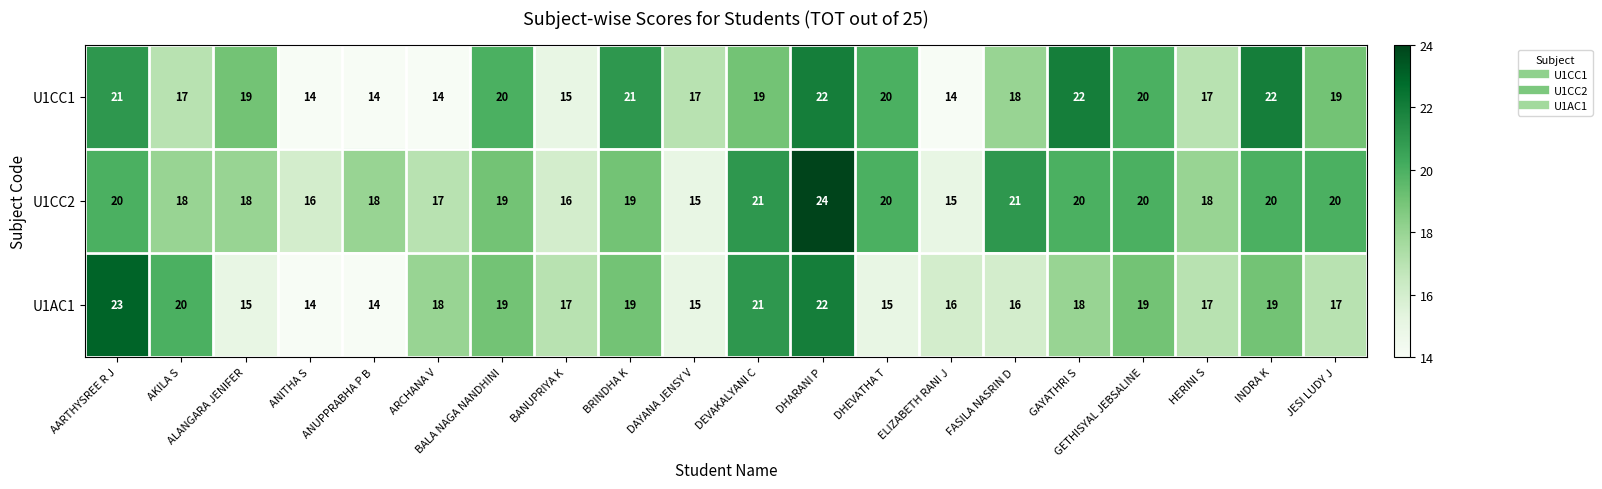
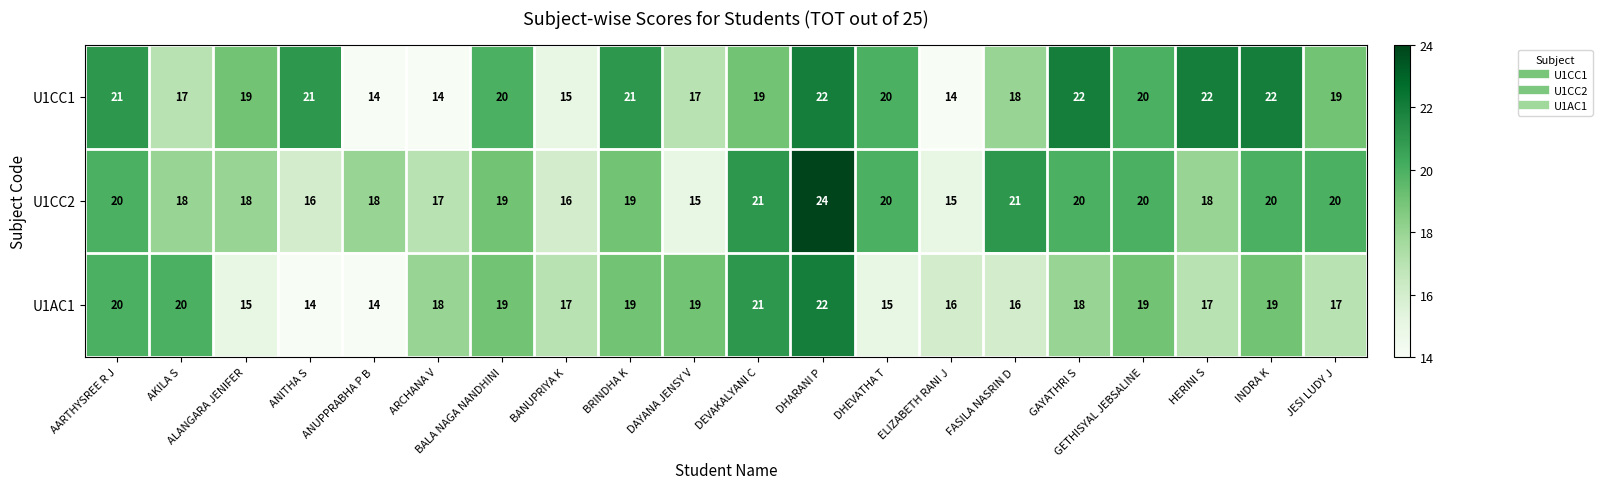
U1CC1, ANITHA S: 14 -> 21
U1CC1, HERINI S: 17 -> 22
U1AC1, AARTHYSREE R J: 23 -> 20
U1AC1, DAYANA JENSY V: 15 -> 19
